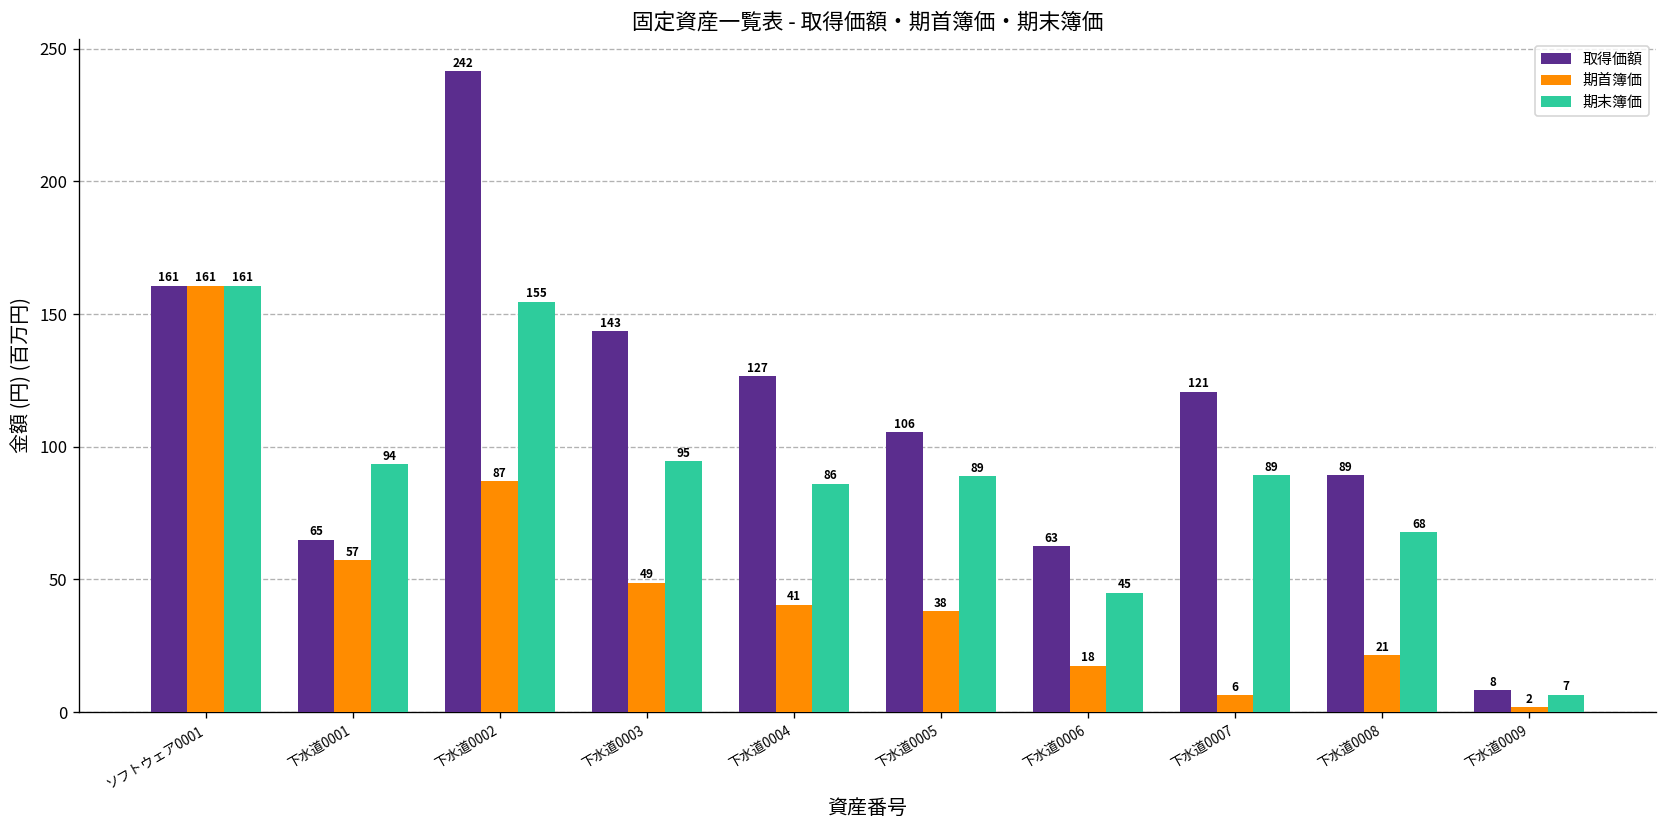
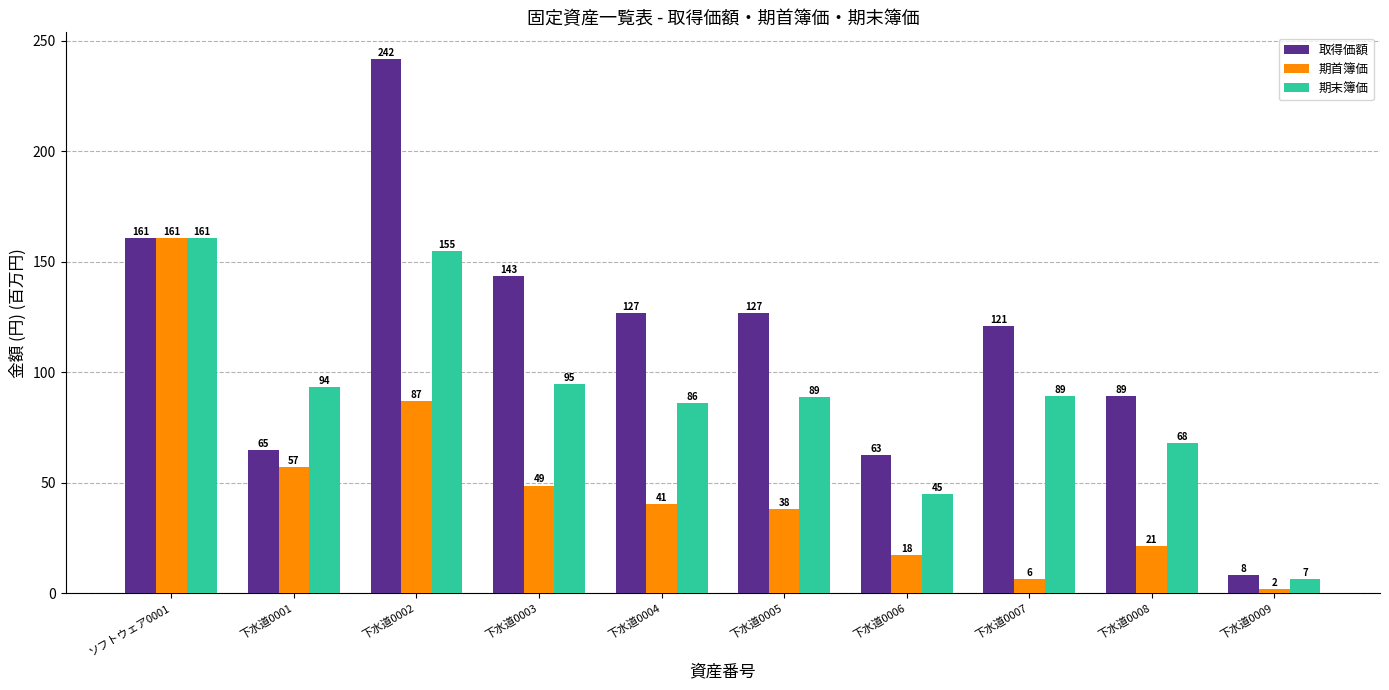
取得価額, 下水道0005: 106 -> 127
